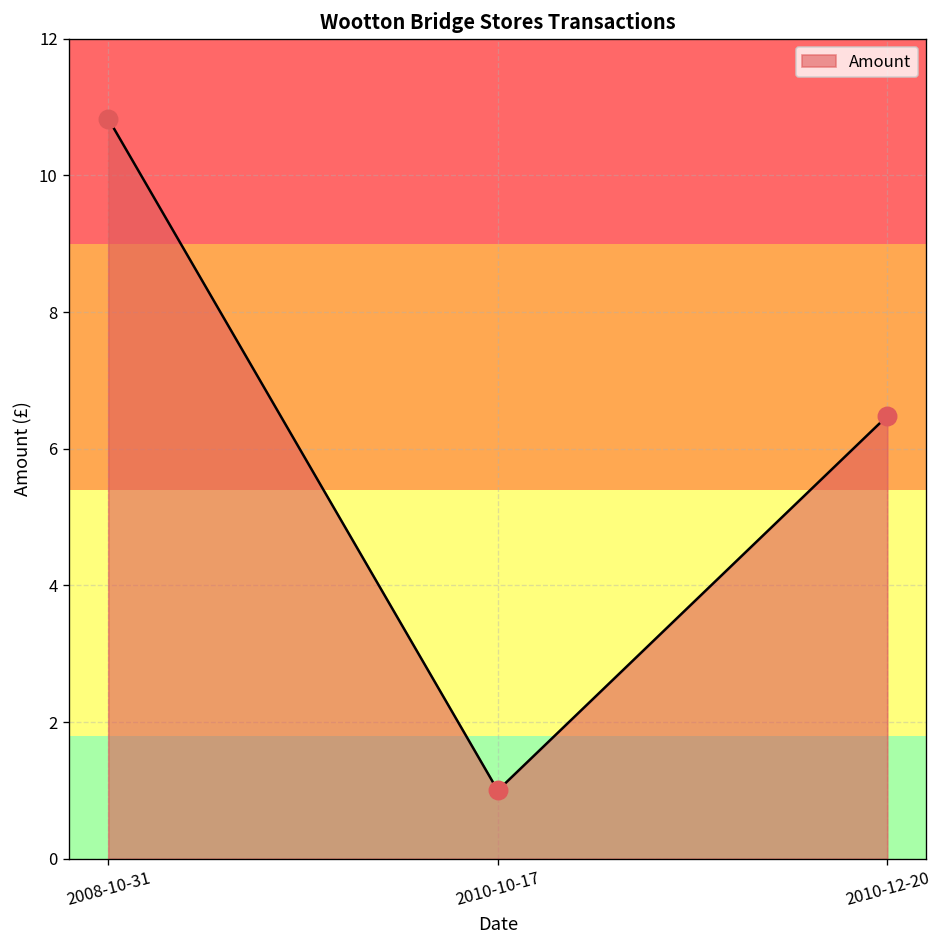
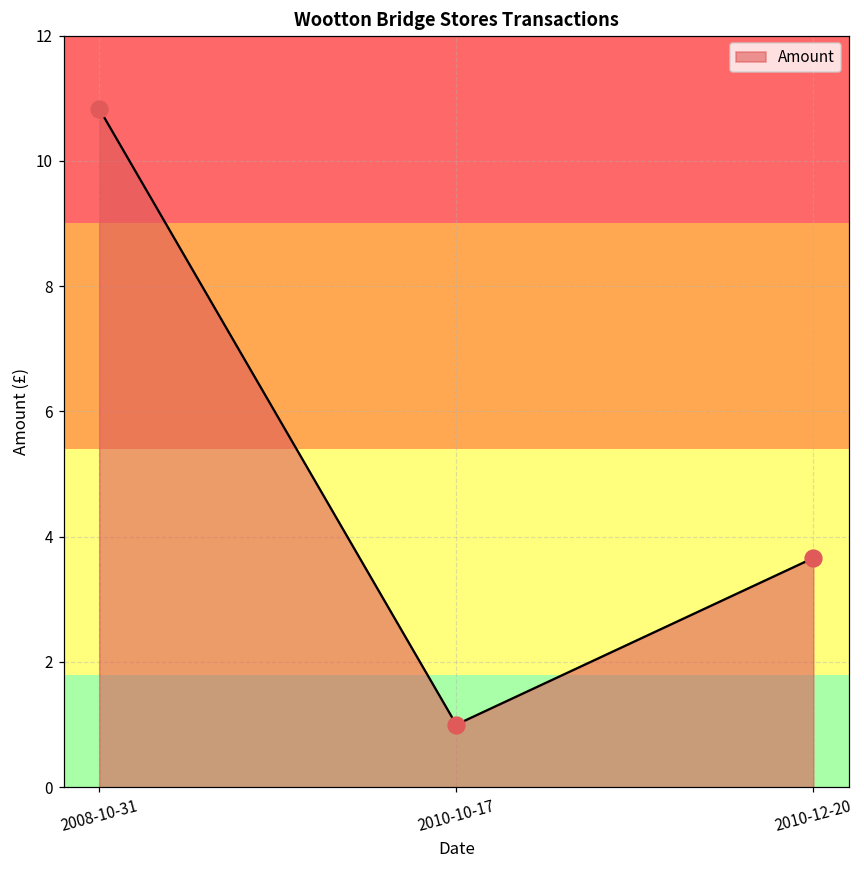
2010-12-20: 6.5 -> 3.7
